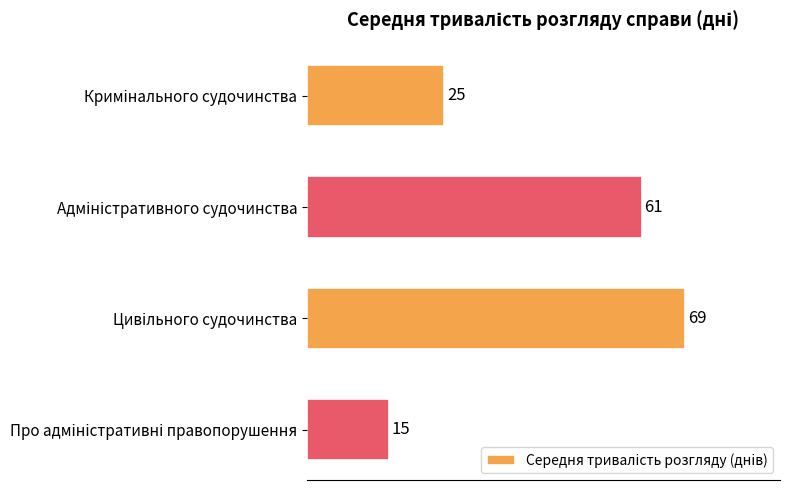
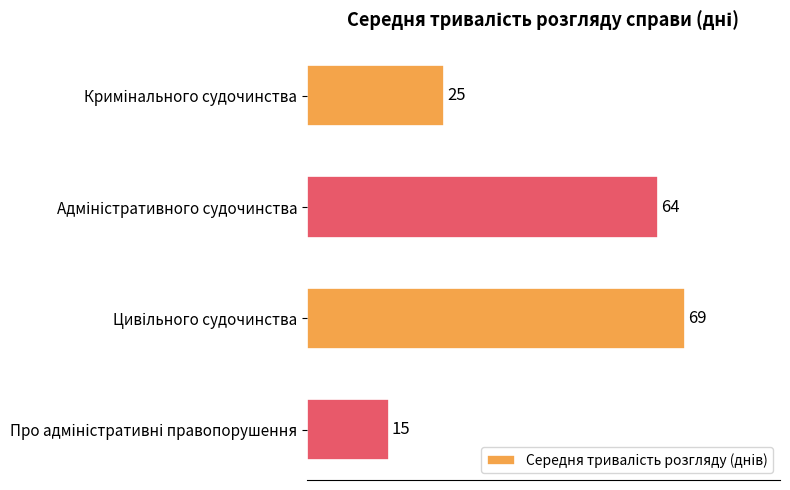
Адміністративного судочинства: 61 -> 64
